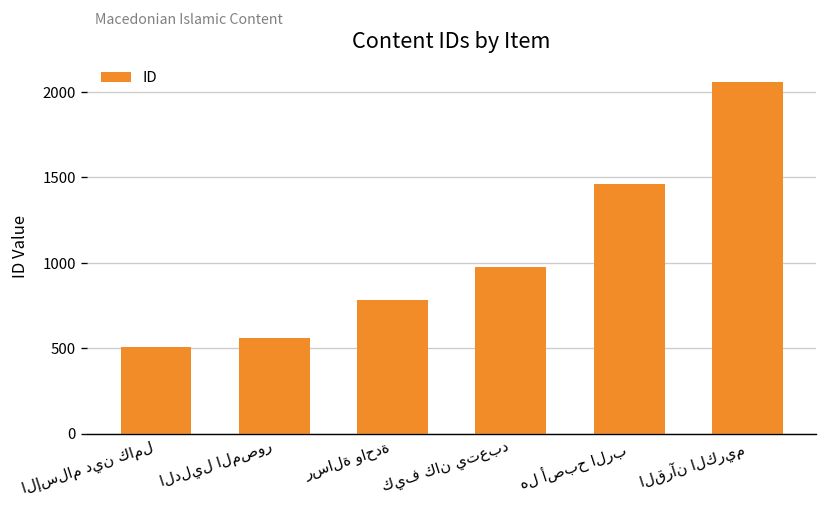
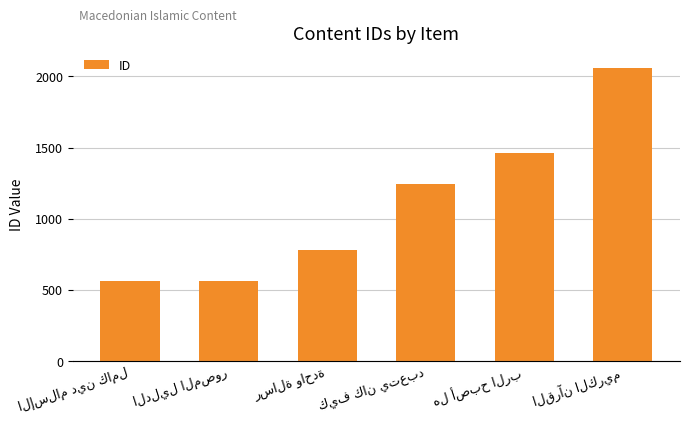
الإسلام دين كامل: 500 -> 560
كيف كان يتعبد: 980 -> 1240
